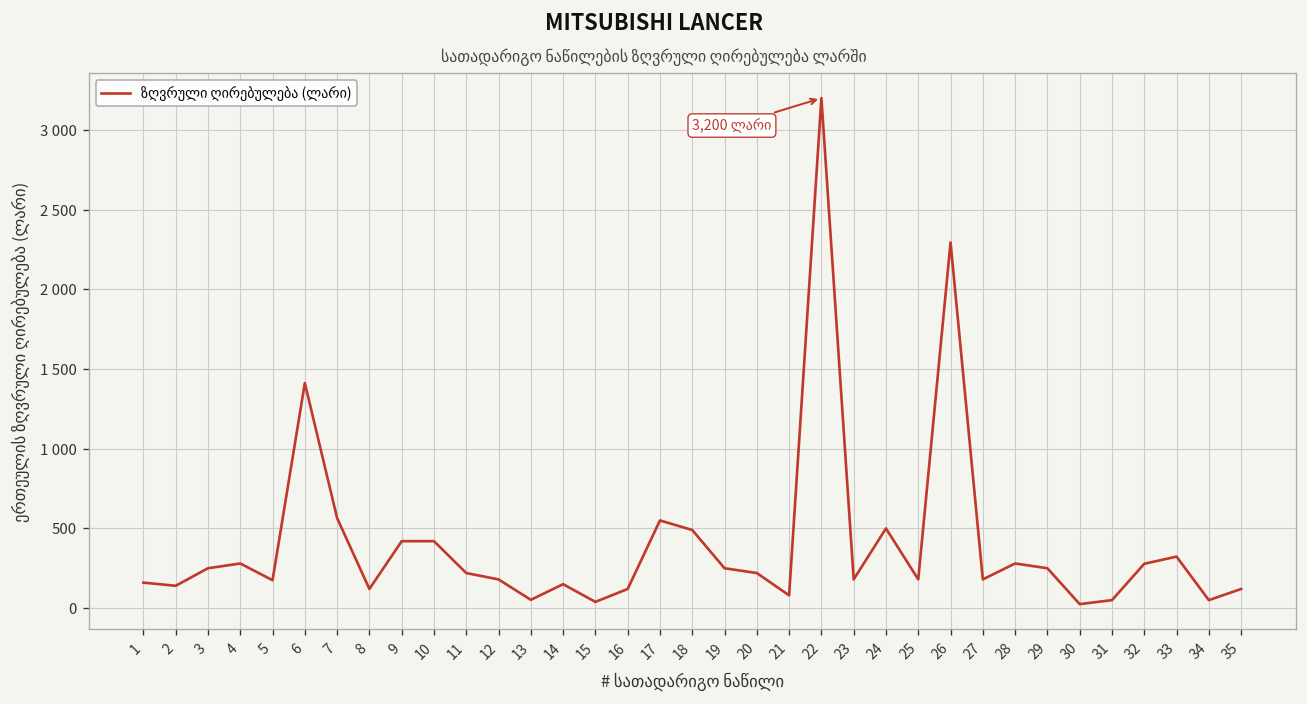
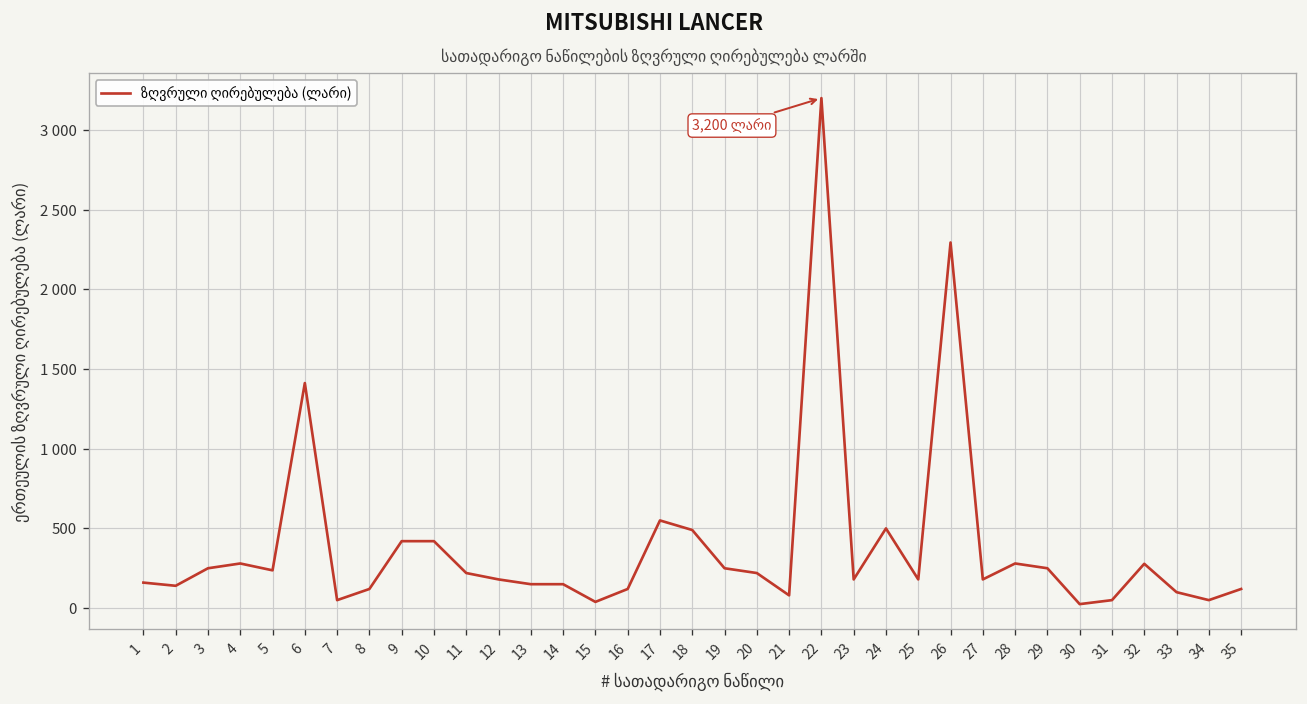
5: 180 -> 240
7: 570 -> 50
13: 50 -> 150
33: 320 -> 100
